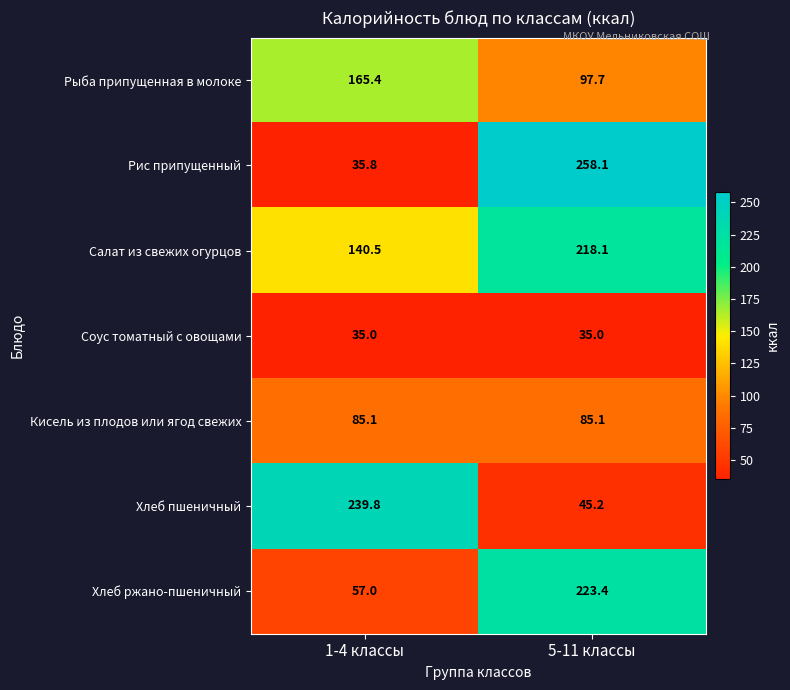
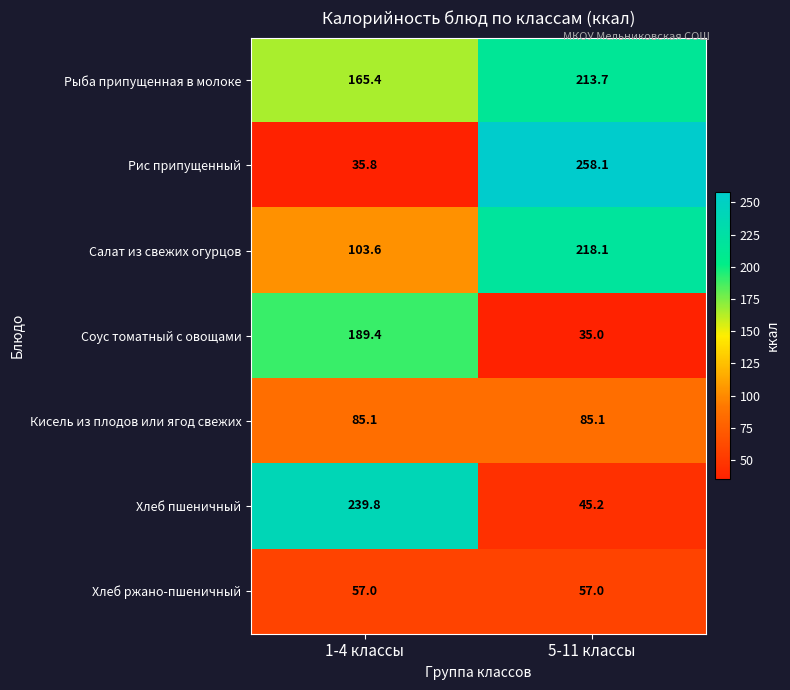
Рыба припущенная в молоке, 5-11 классы: 97.7 -> 213.7
Салат из свежих огурцов, 1-4 классы: 140.5 -> 103.6
Соус томатный с овощами, 1-4 классы: 35.0 -> 189.4
Хлеб ржано-пшеничный, 5-11 классы: 223.4 -> 57.0
